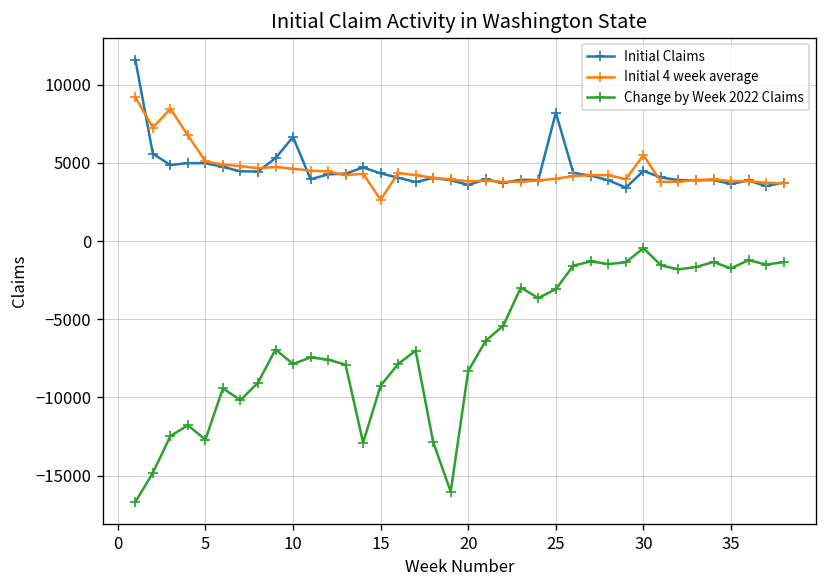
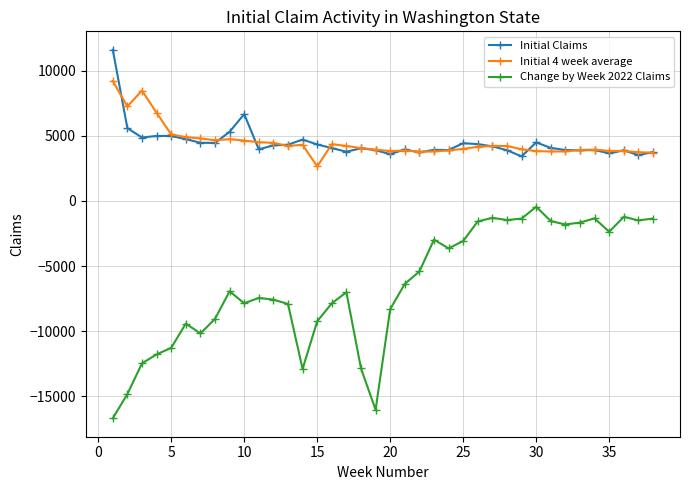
Change by Week 2022 Claims, 5: -12700 -> -11300
Initial Claims, 25: 8200 -> 4400
Initial 4 week average, 30: 5500 -> 3800
Change by Week 2022 Claims, 35: -1700 -> -2400
